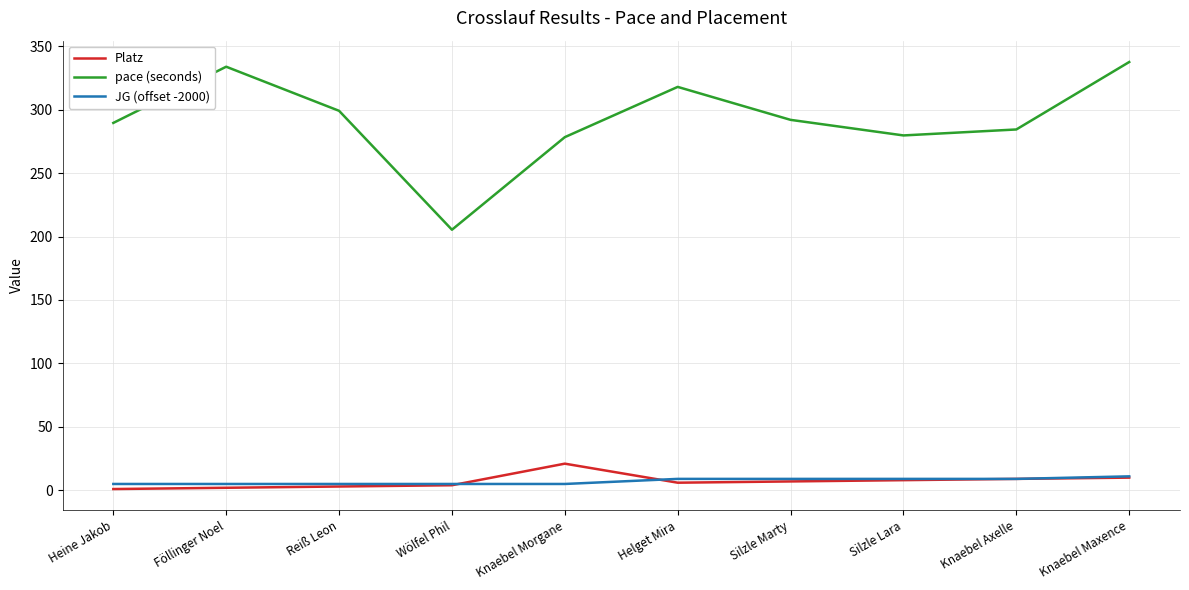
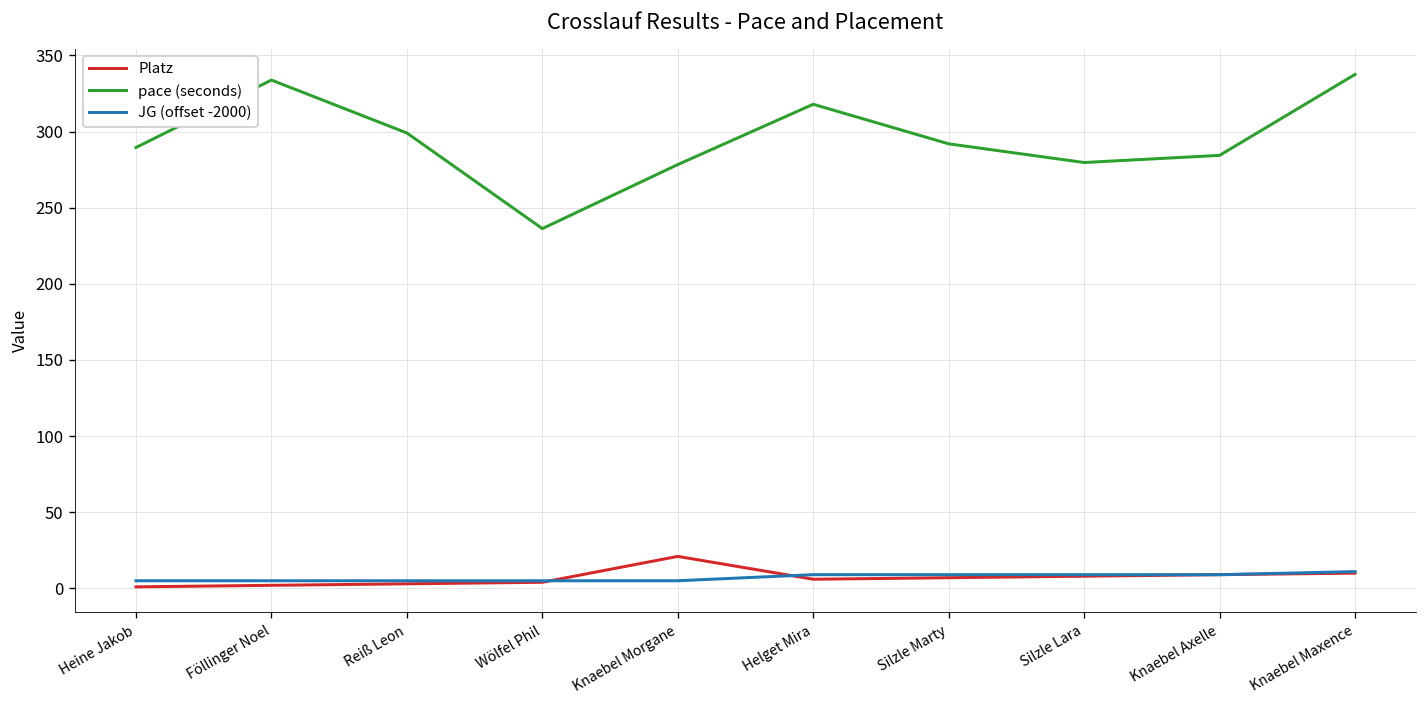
pace (seconds), Wölfel Phil: 205 -> 236
